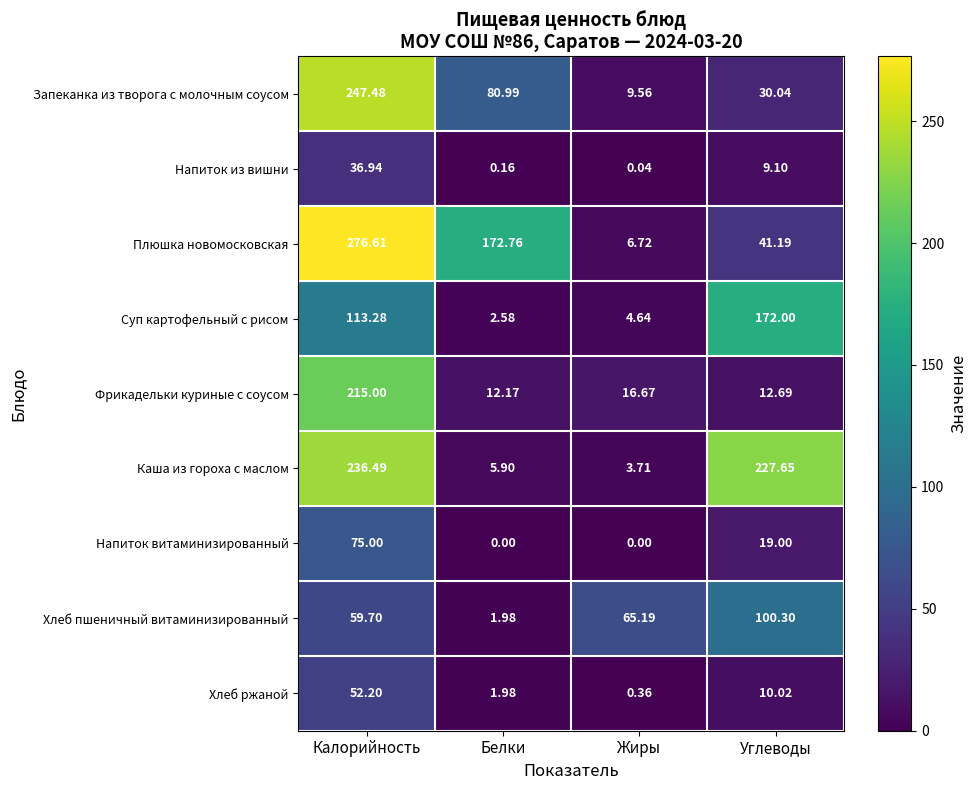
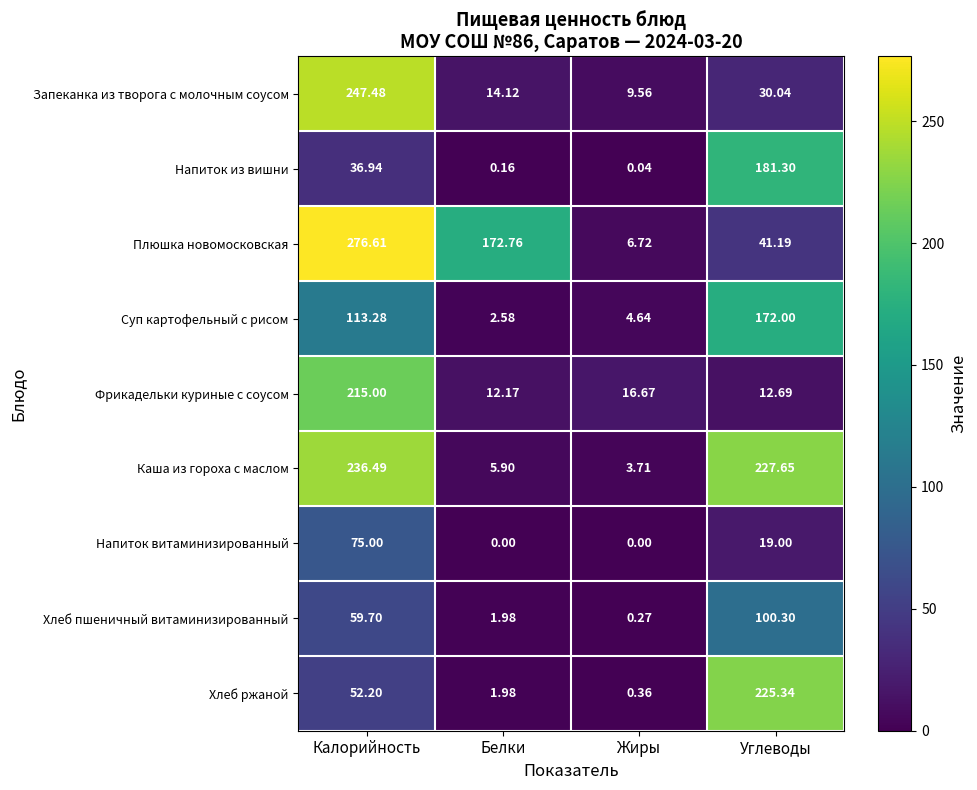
Запеканка из творога с молочным соусом, Белки: 80.99 -> 14.12
Напиток из вишни, Углеводы: 9.10 -> 181.30
Хлеб пшеничный витаминизированный, Жиры: 65.19 -> 0.27
Хлеб ржаной, Углеводы: 10.02 -> 225.34
